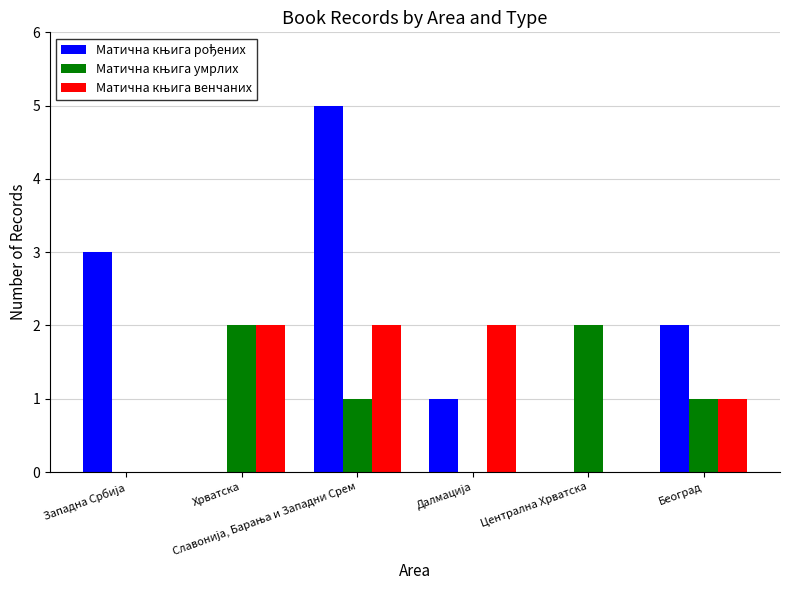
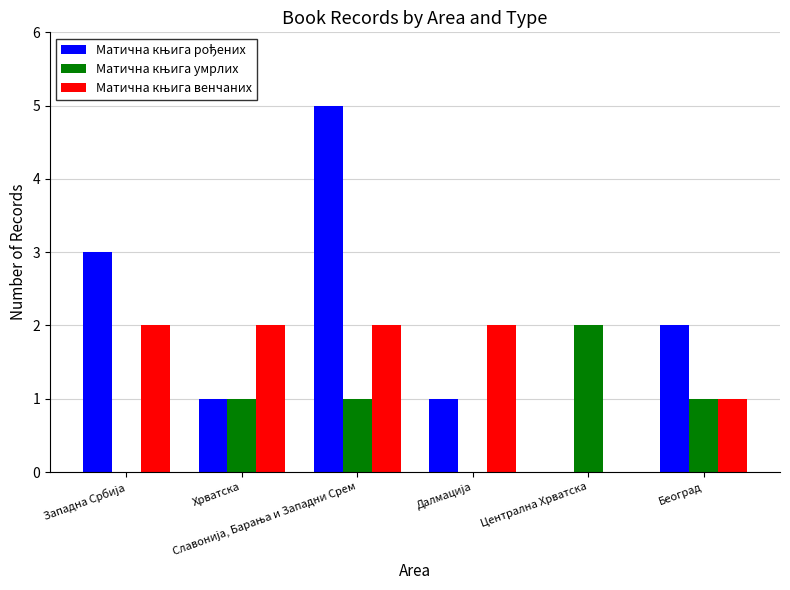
Матична књига венчаних, Западна Србија: 0 -> 2
Матична књига рођених, Хрватска: 0 -> 1
Матична књига умрлих, Хрватска: 2 -> 1
